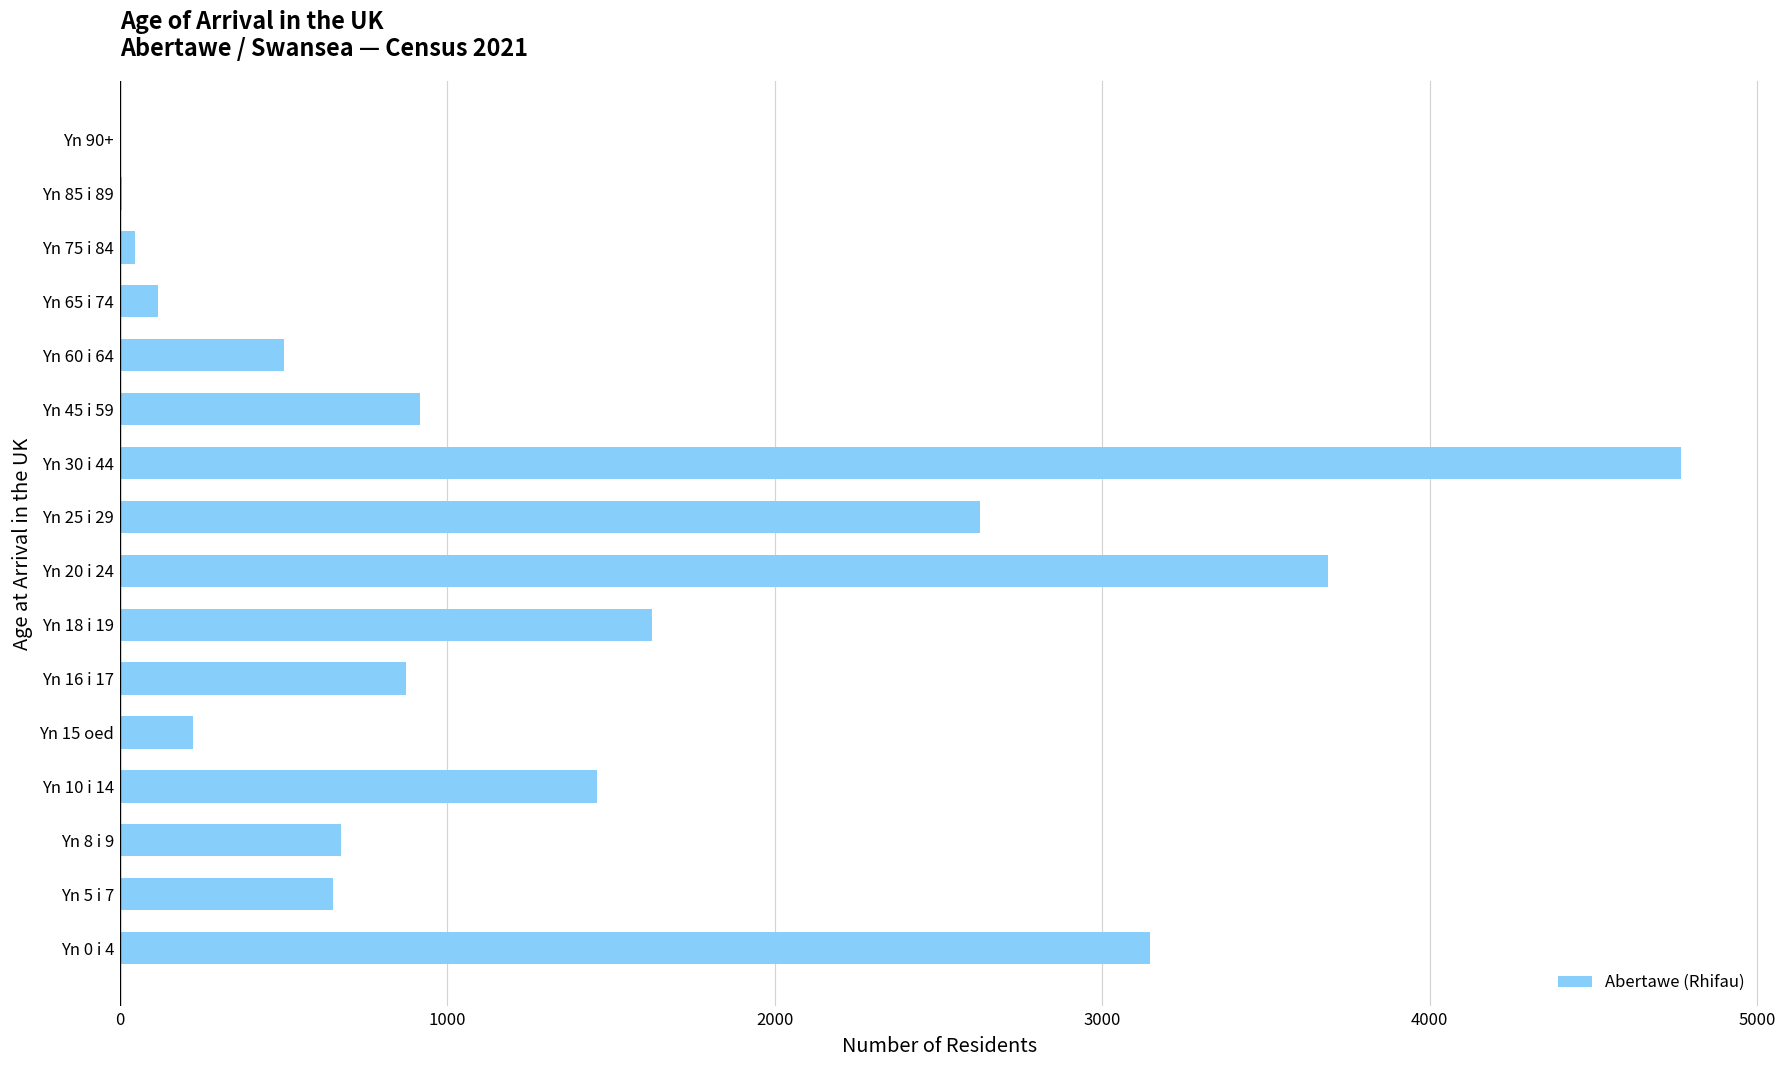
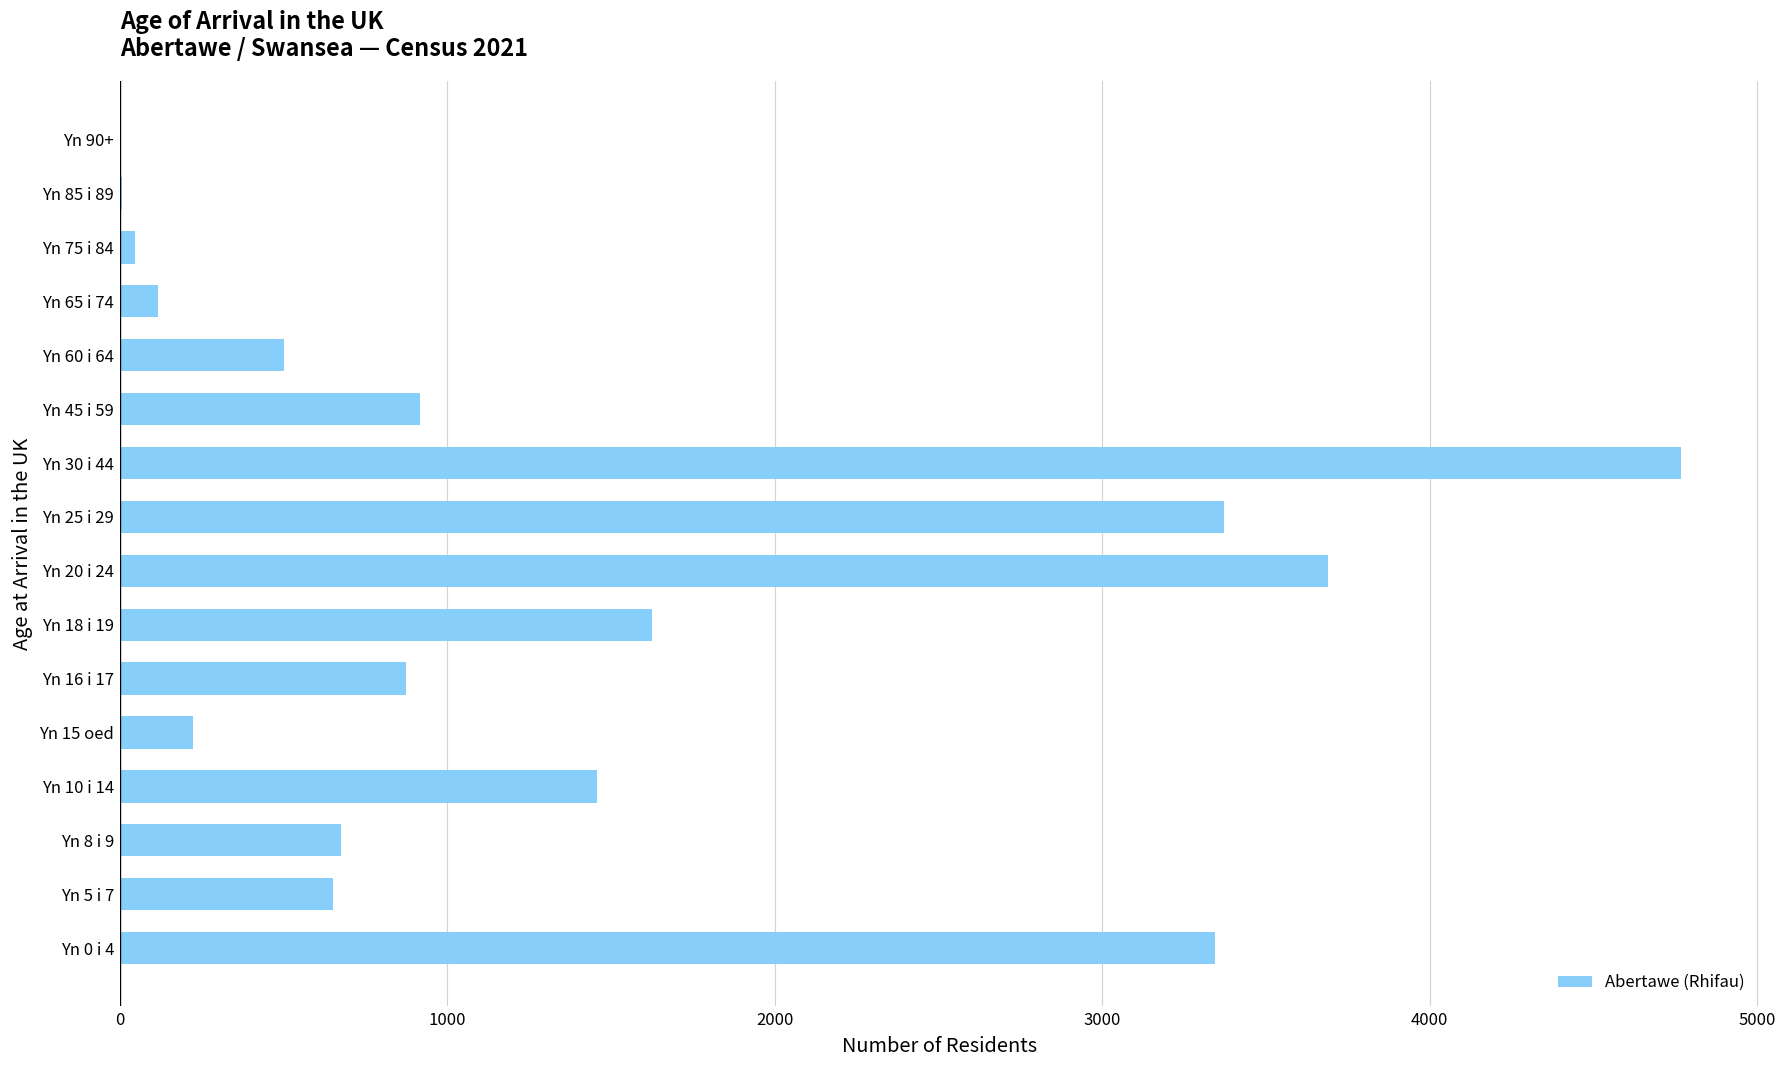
Yn 25 i 29: 2630 -> 3370
Yn 0 i 4: 3150 -> 3340
